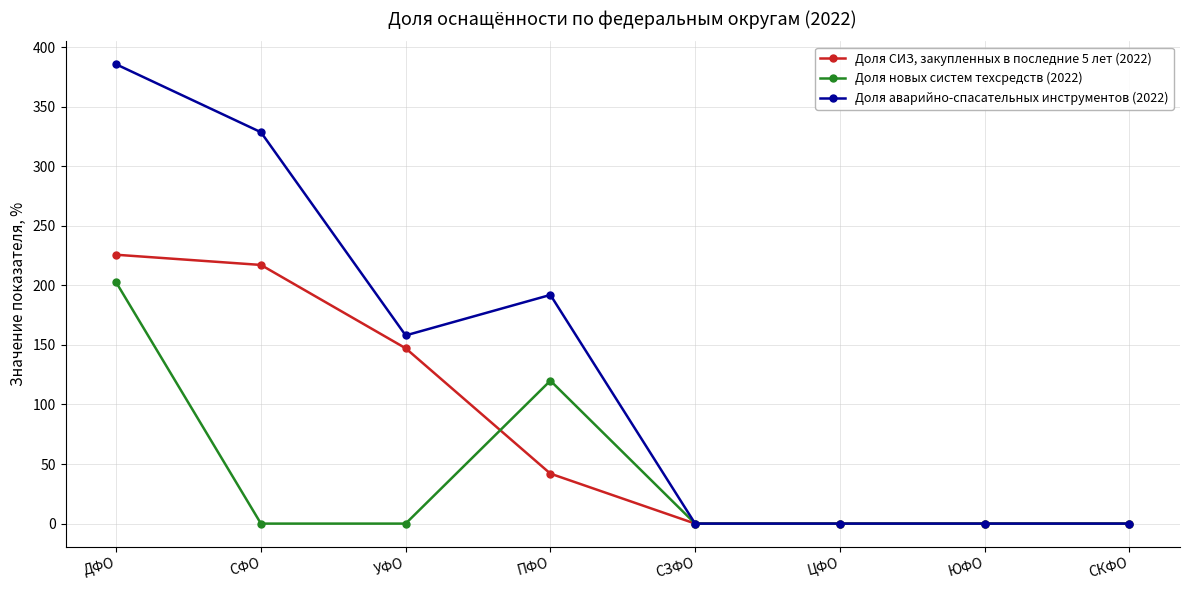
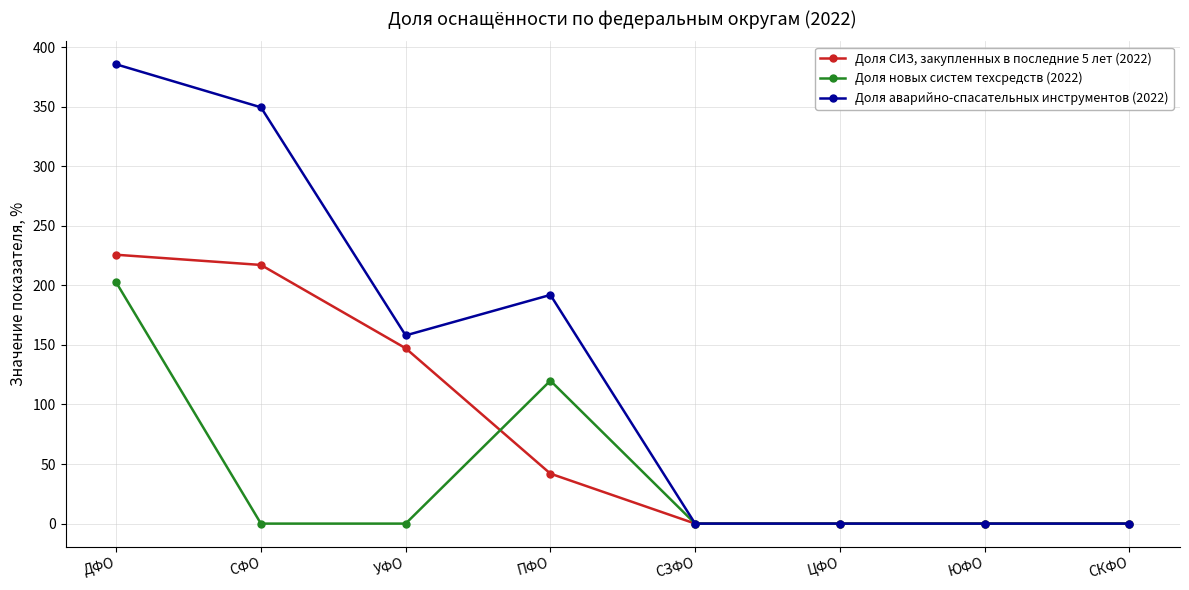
Доля аварийно-спасательных инструментов (2022), СФО: 329 -> 350
